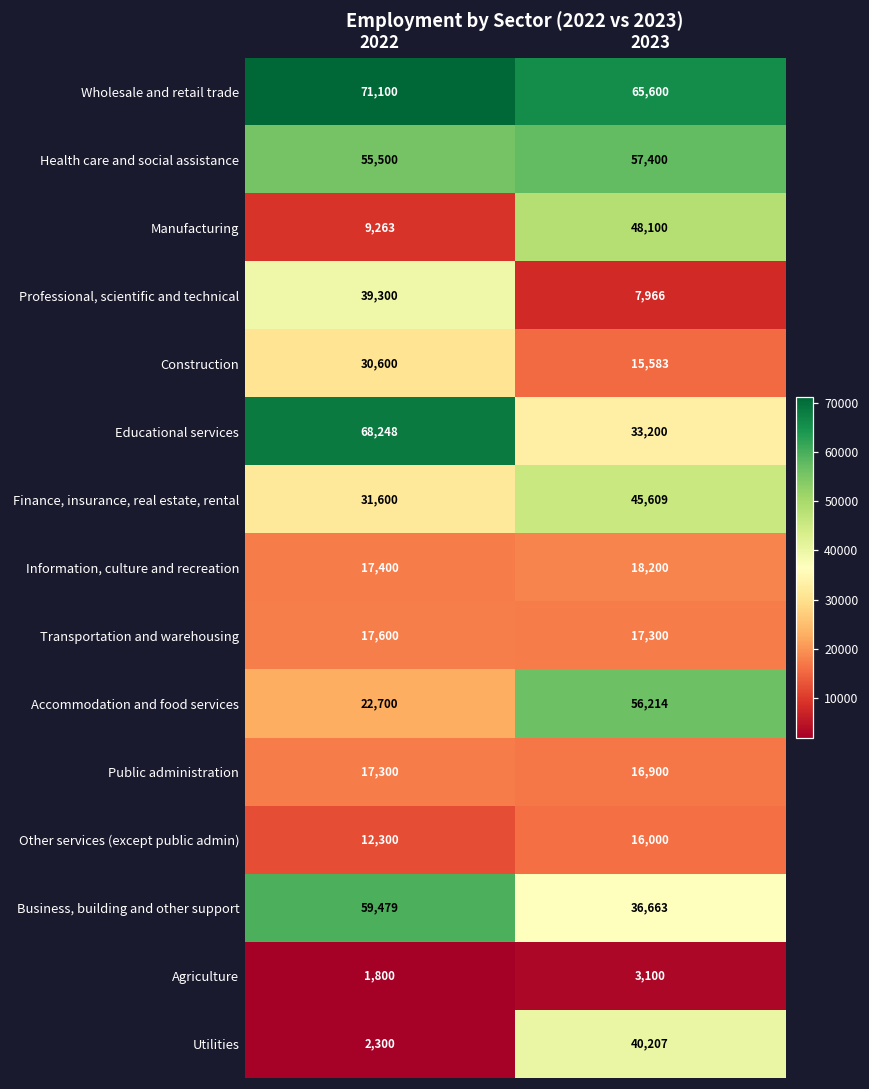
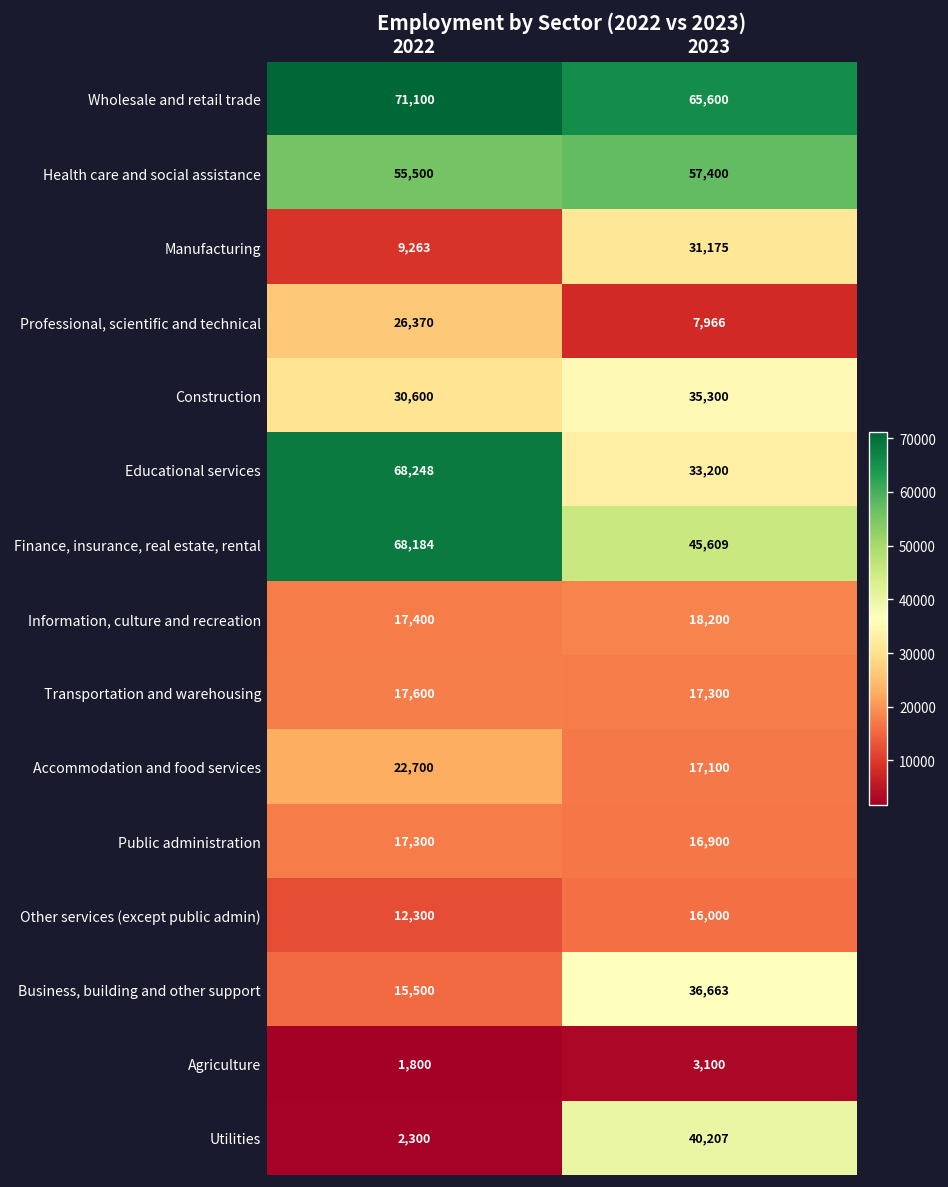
Manufacturing, 2023: 48,100 -> 31,175
Professional, scientific and technical, 2022: 39,300 -> 26,370
Construction, 2023: 15,583 -> 35,300
Finance, insurance, real estate, rental, 2022: 31,600 -> 68,184
Accommodation and food services, 2023: 56,214 -> 17,100
Business, building and other support, 2022: 59,479 -> 15,500
